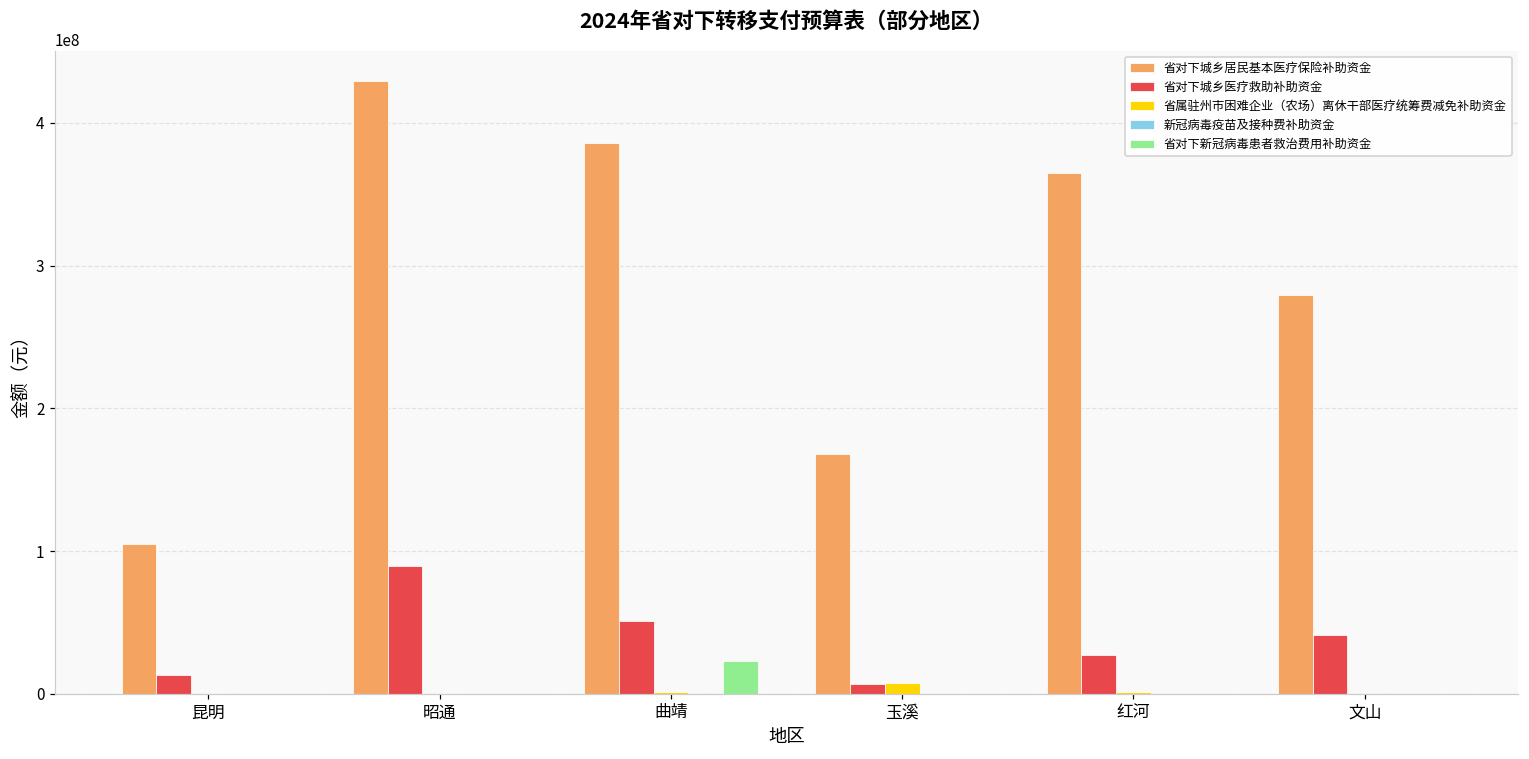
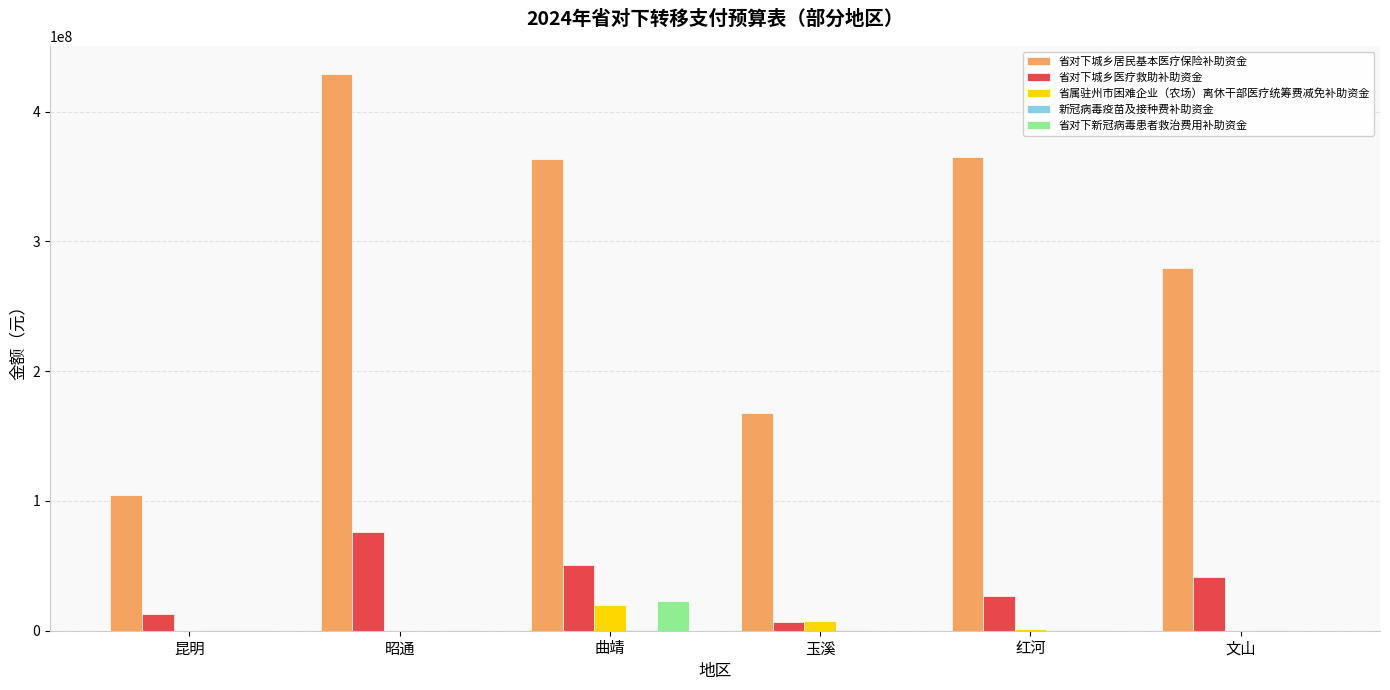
省对下城乡医疗救助补助资金, 昭通: 89000000 -> 76000000
省对下城乡居民基本医疗保险补助资金, 曲靖: 386000000 -> 364000000
省属驻州市困难企业（农场）离休干部医疗统筹费减免补助资金, 曲靖: 1000000 -> 20000000
